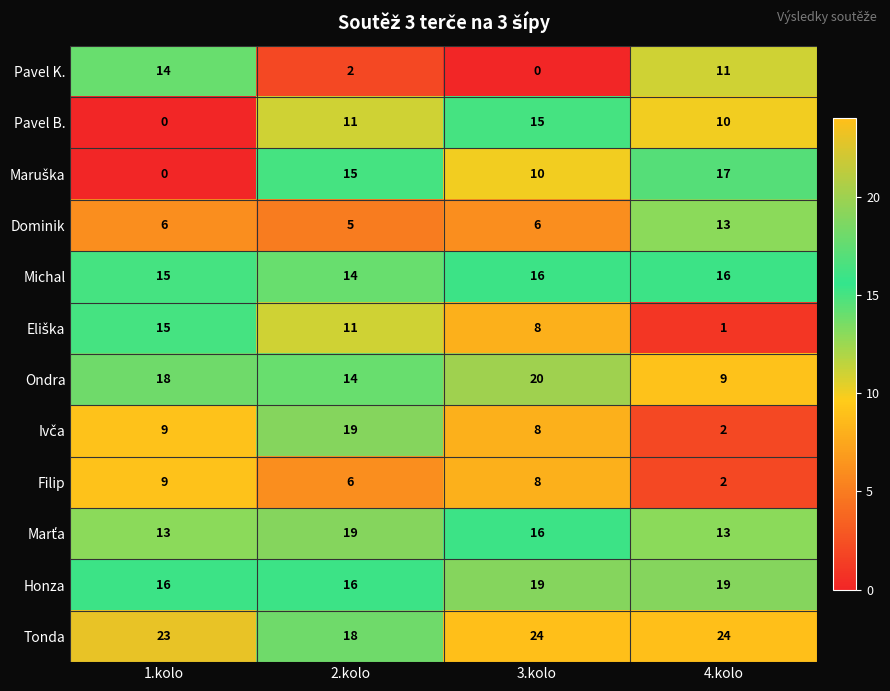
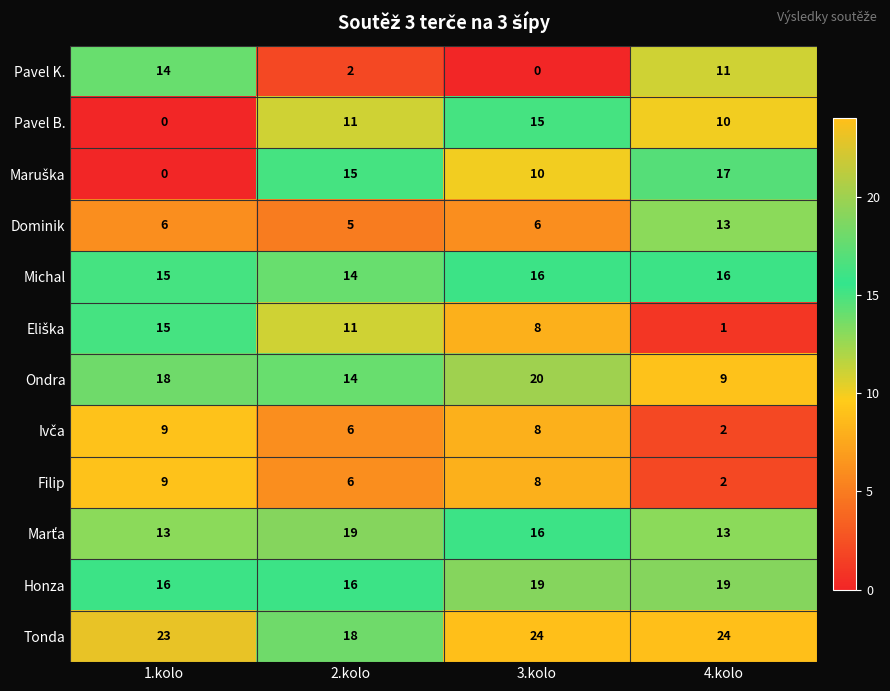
Ivča, 2.kolo: 19 -> 6
